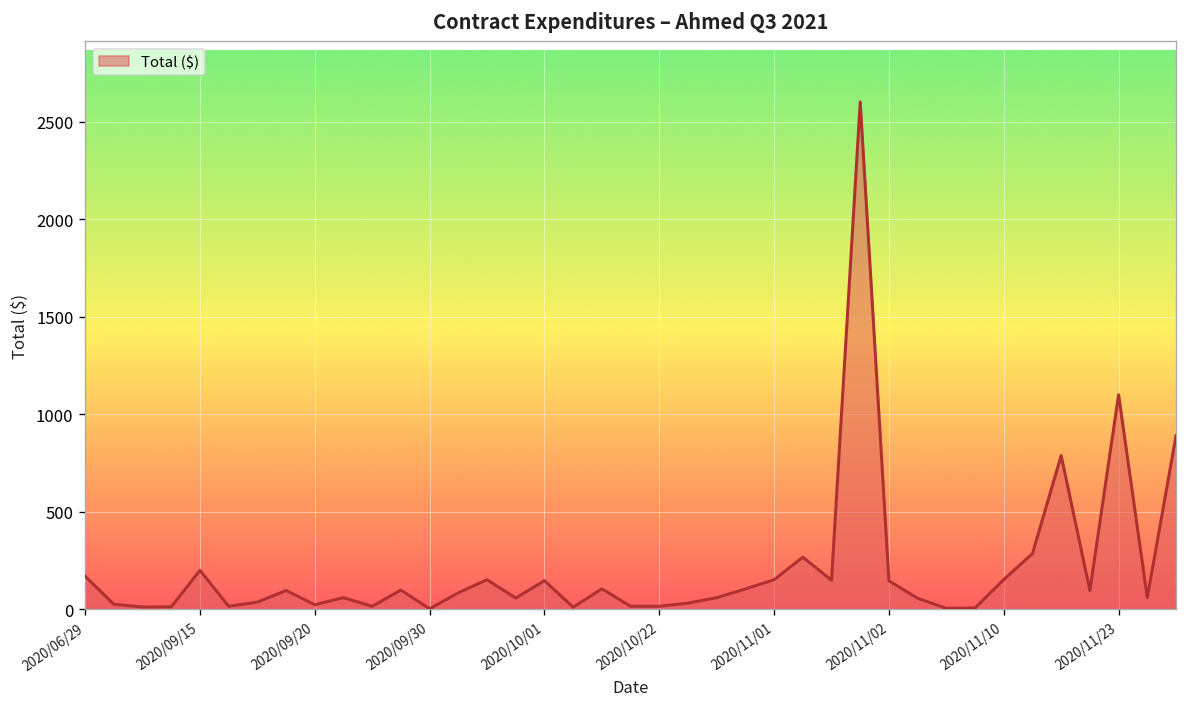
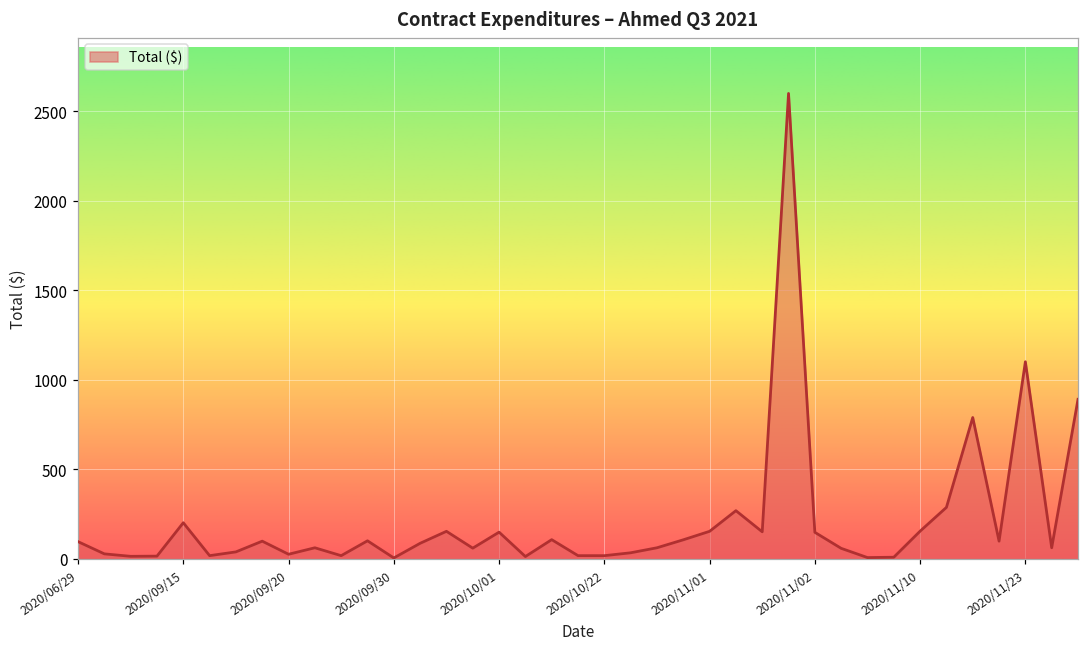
2020/06/29: 170 -> 90
